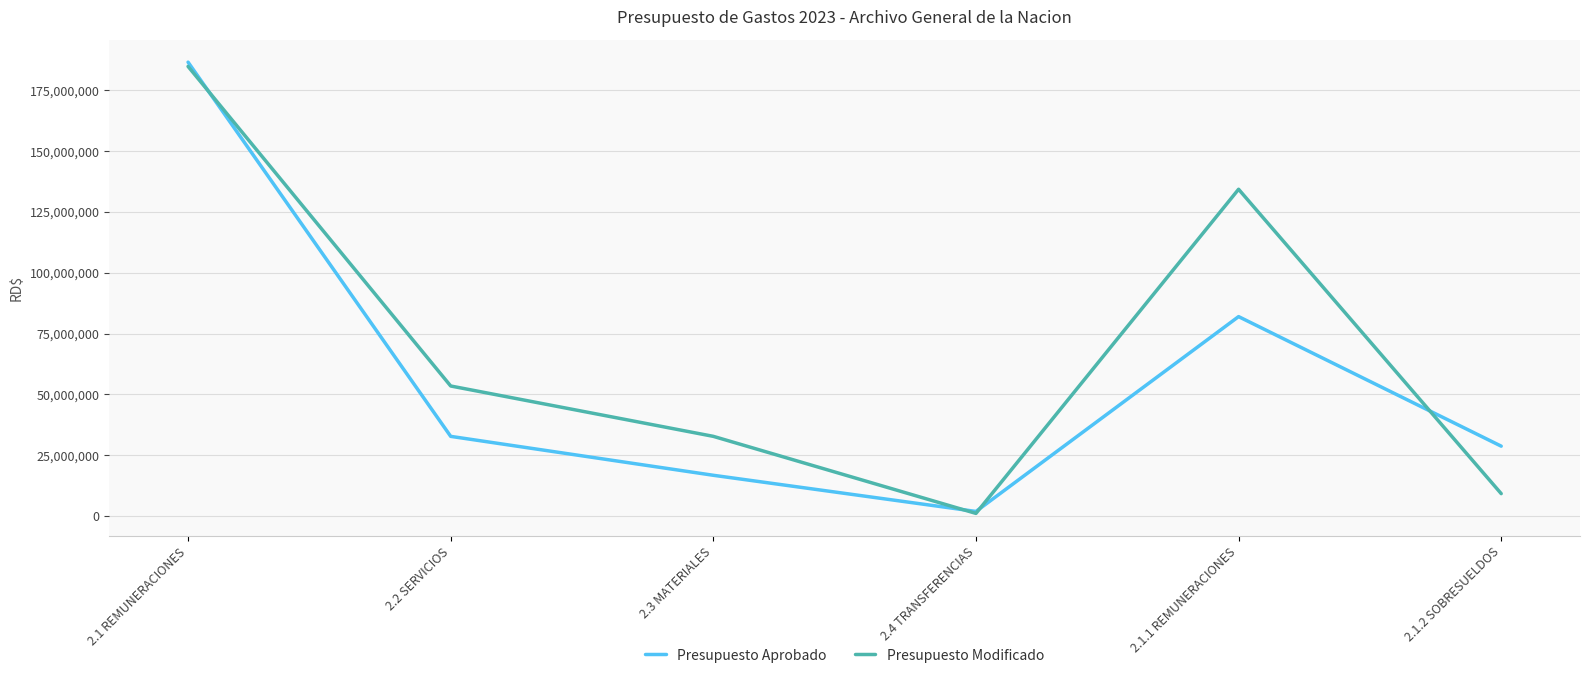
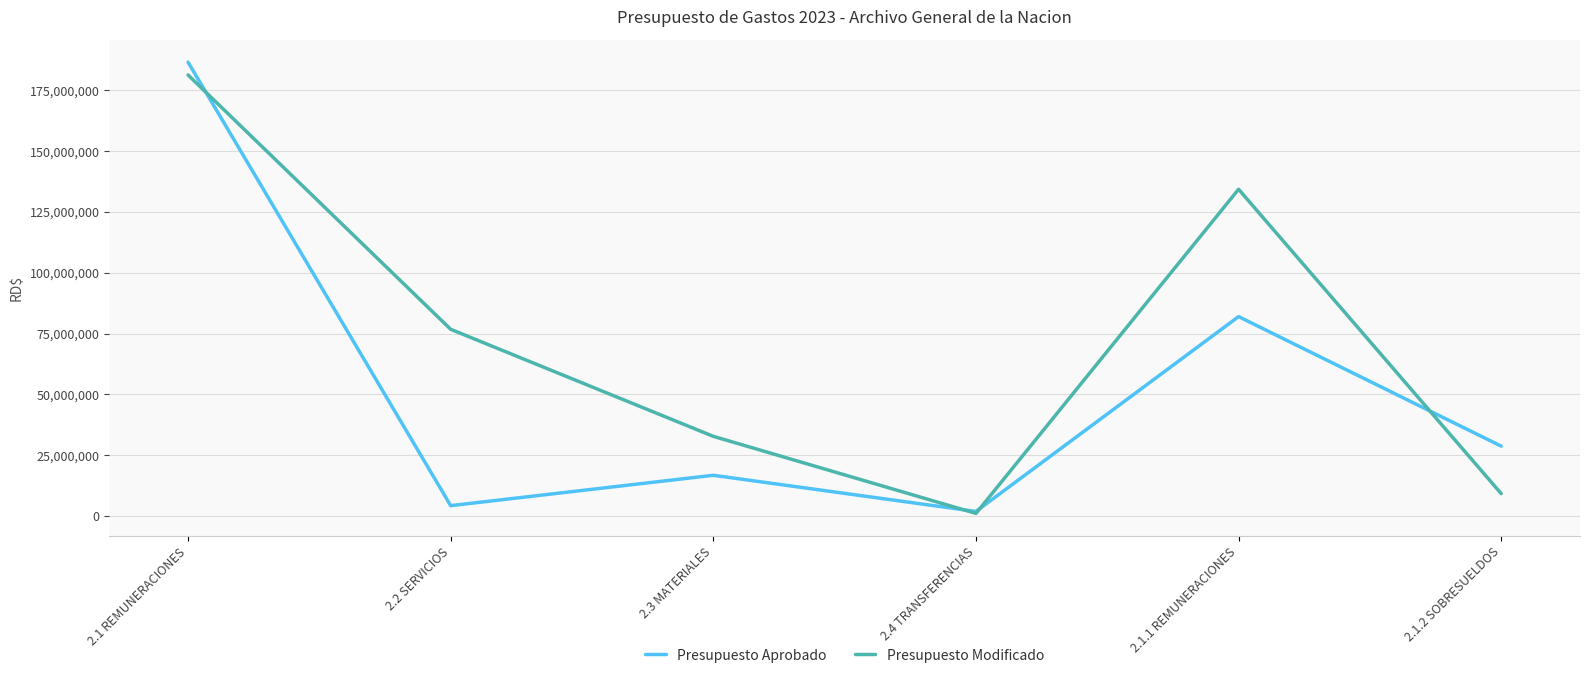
Presupuesto Modificado, 2.1 REMUNERACIONES: 185,000,000 -> 181,000,000
Presupuesto Aprobado, 2.2 SERVICIOS: 33,000,000 -> 4,000,000
Presupuesto Modificado, 2.2 SERVICIOS: 53,000,000 -> 77,000,000
